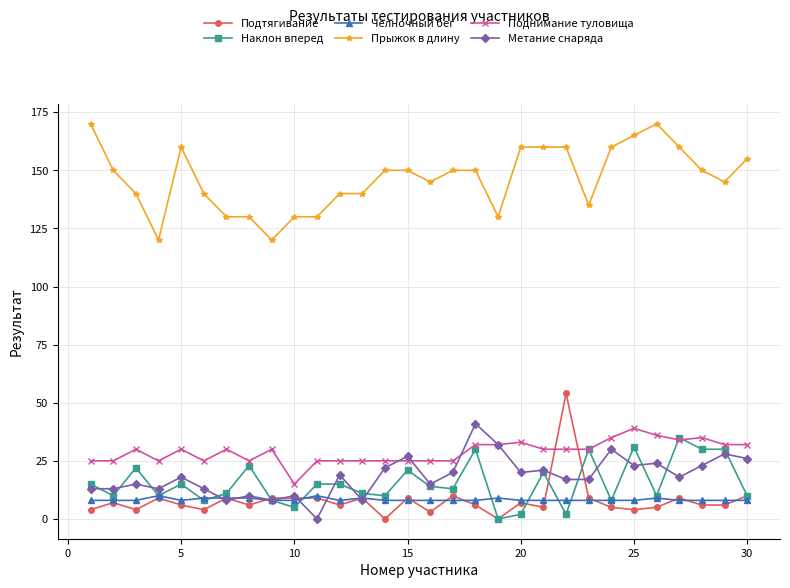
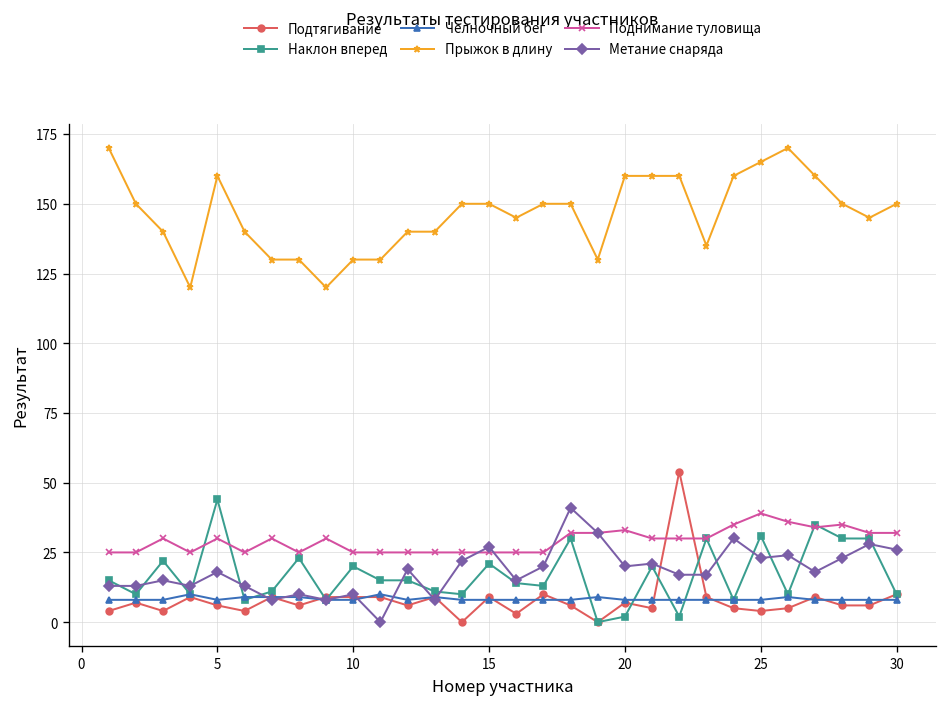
Наклон вперед, 5: 15 -> 44
Наклон вперед, 10: 5 -> 20
Поднимание туловища, 10: 15 -> 25
Прыжок в длину, 30: 155 -> 150
